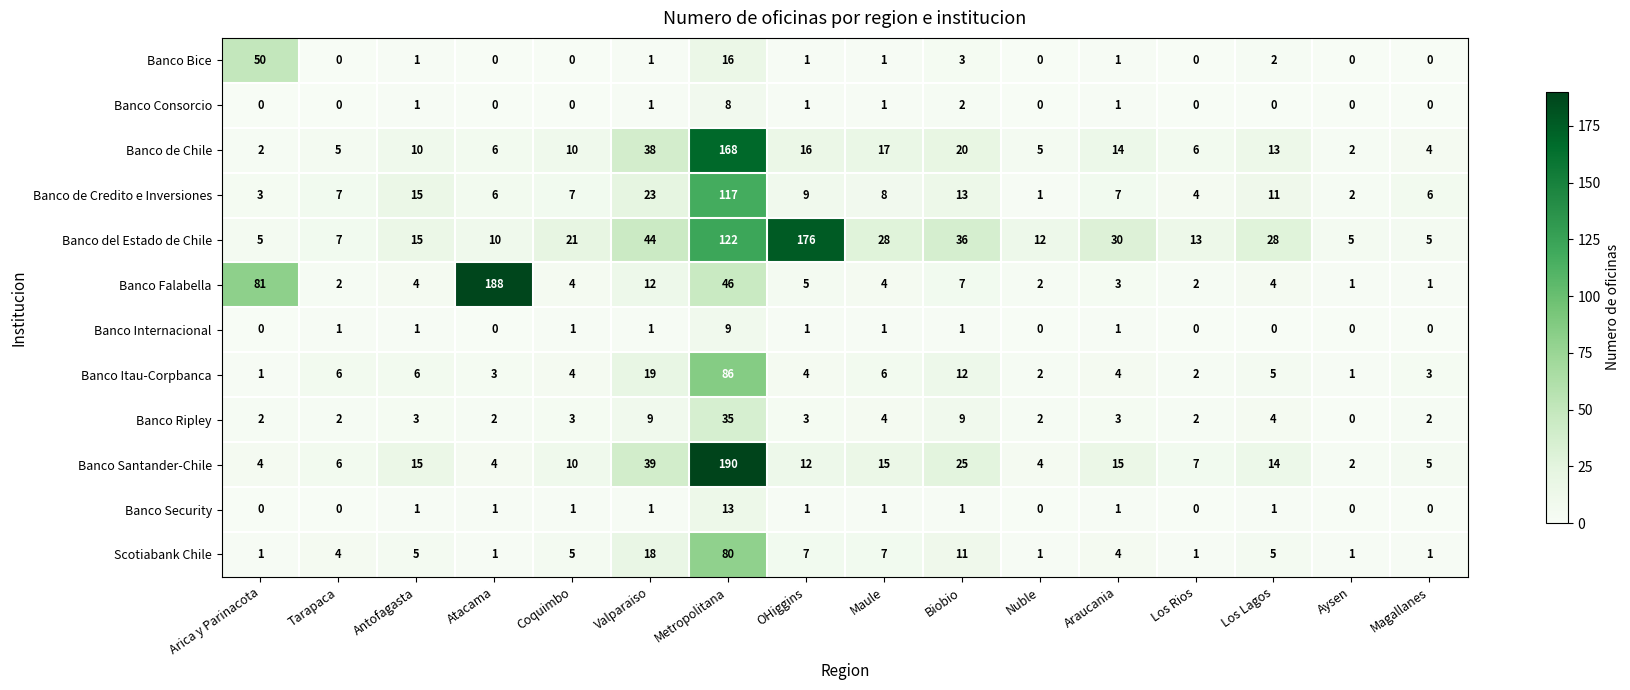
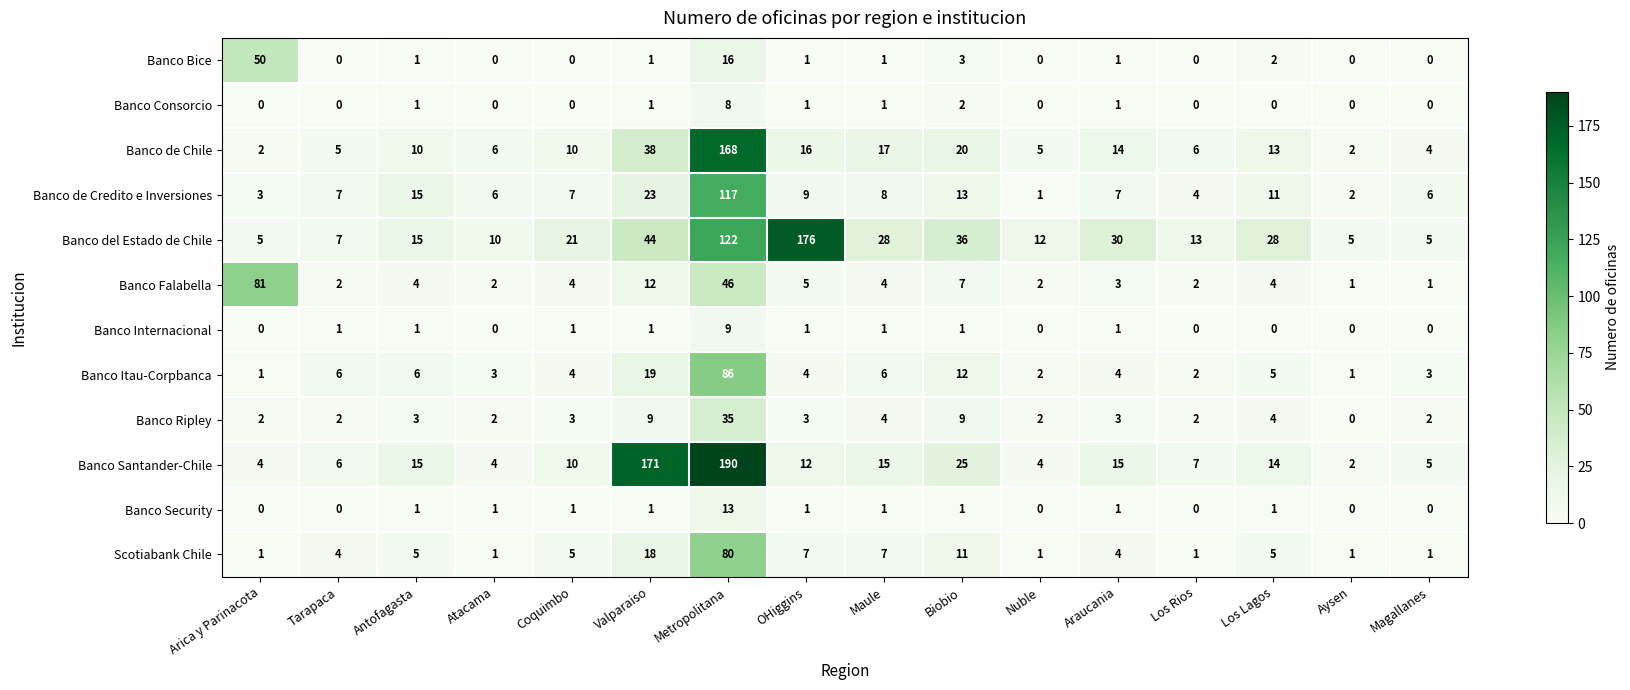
Banco Falabella, Atacama: 188 -> 2
Banco Santander-Chile, Valparaiso: 39 -> 171
